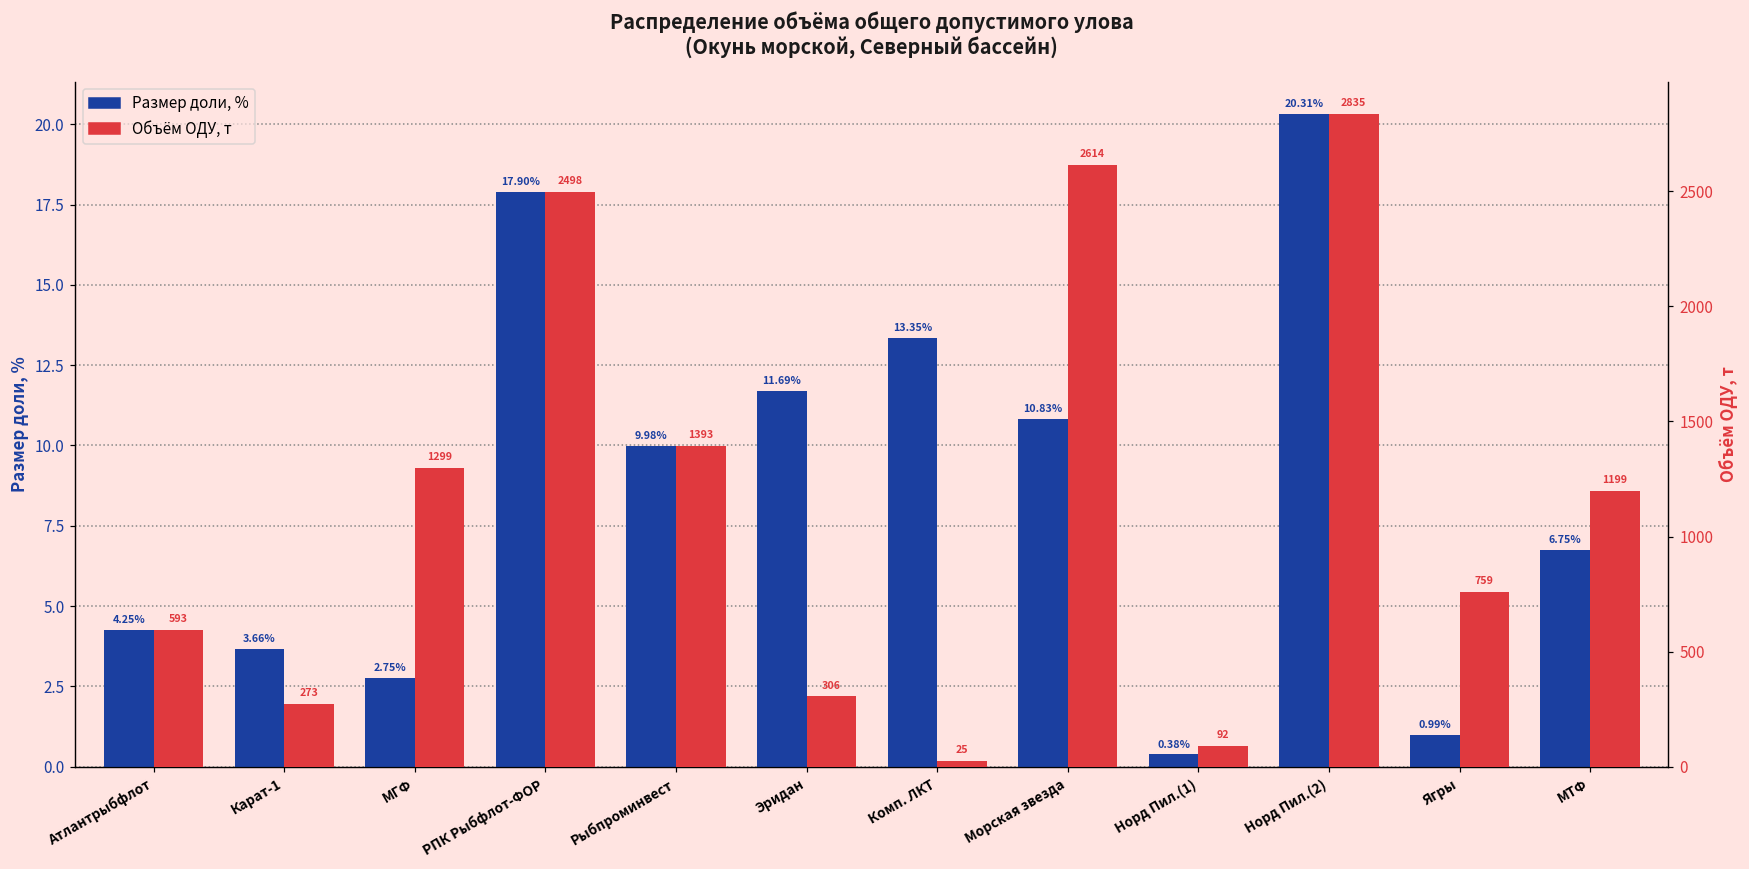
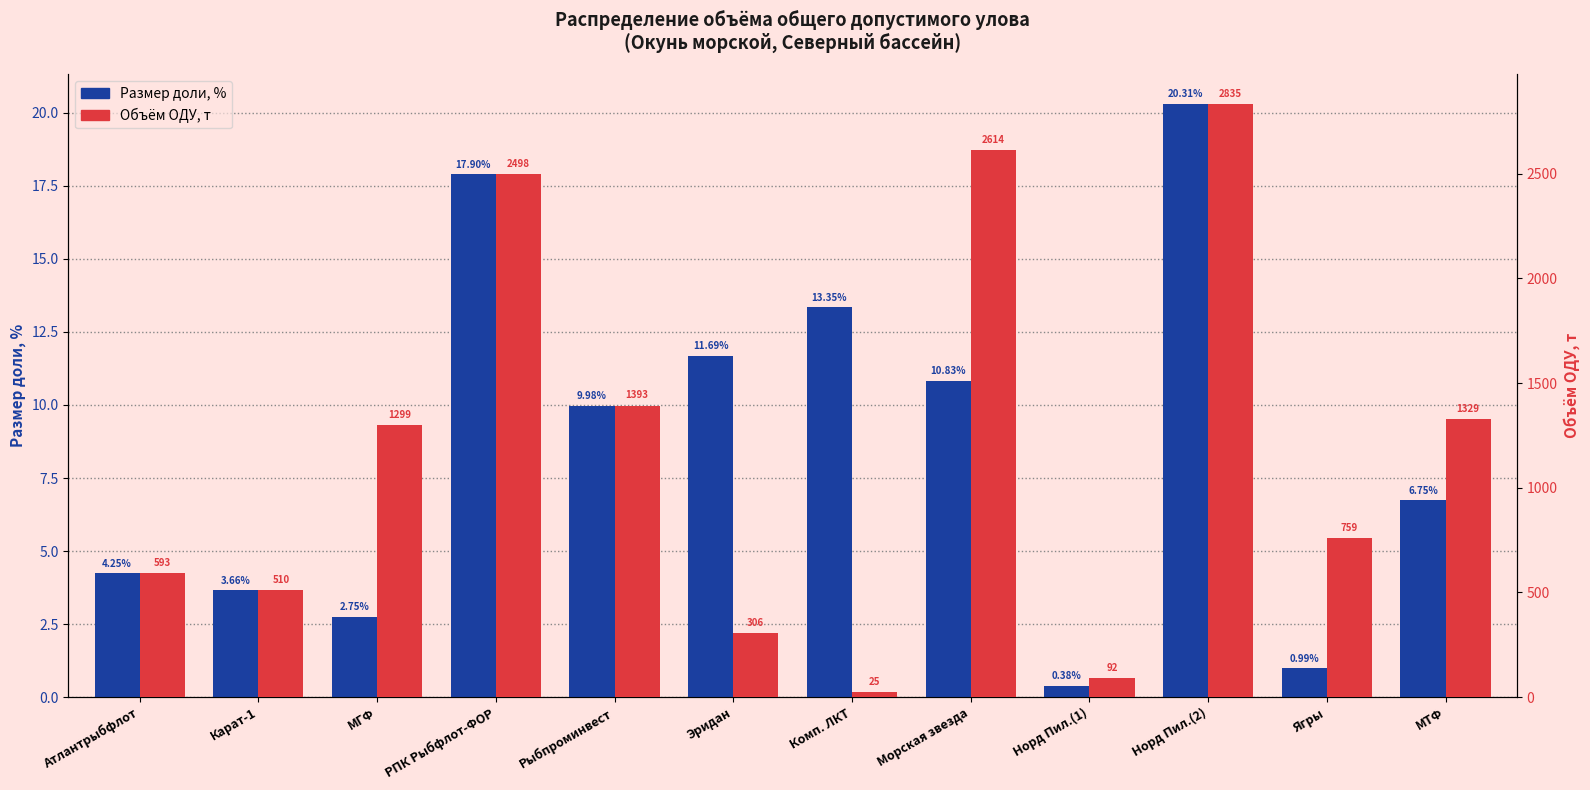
Объём ОДУ, т, Карат-1: 273 -> 510
Объём ОДУ, т, МТФ: 1199 -> 1329
